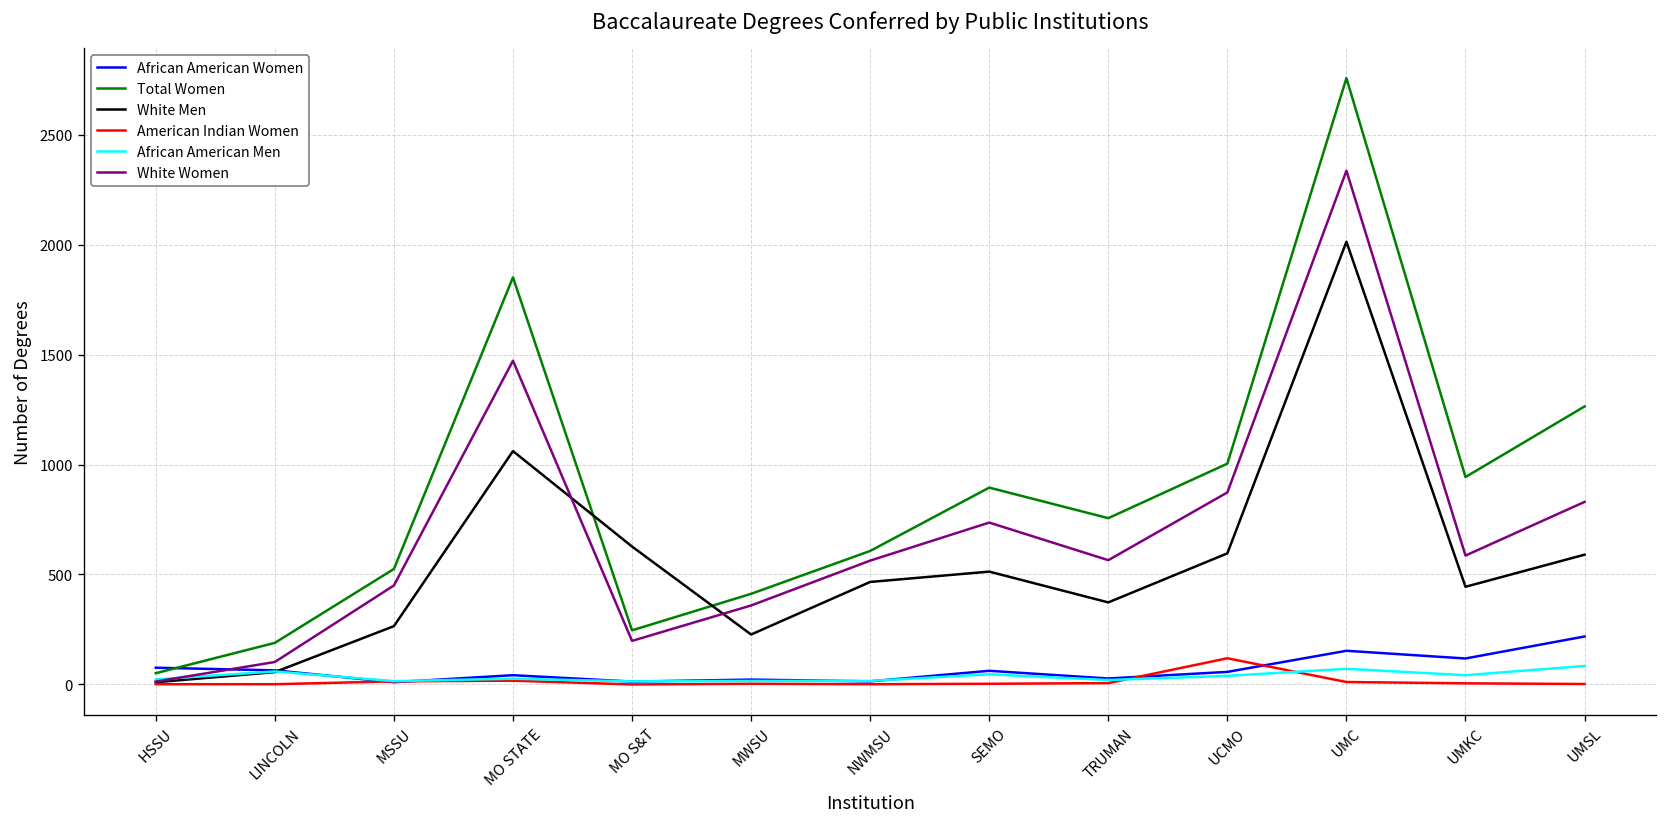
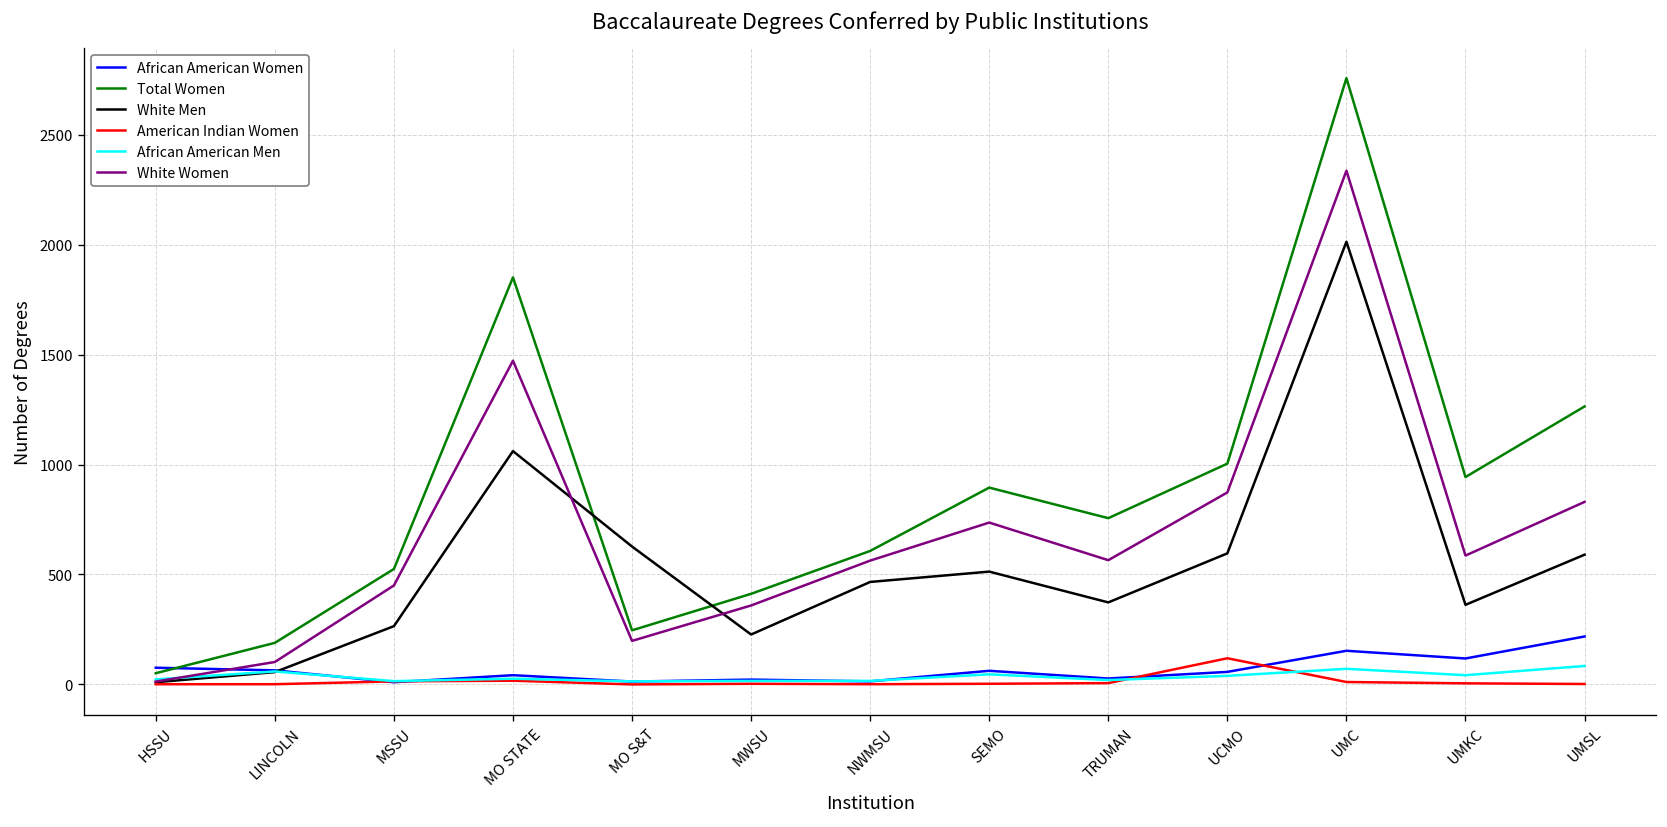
White Men, UMKC: 440 -> 360
